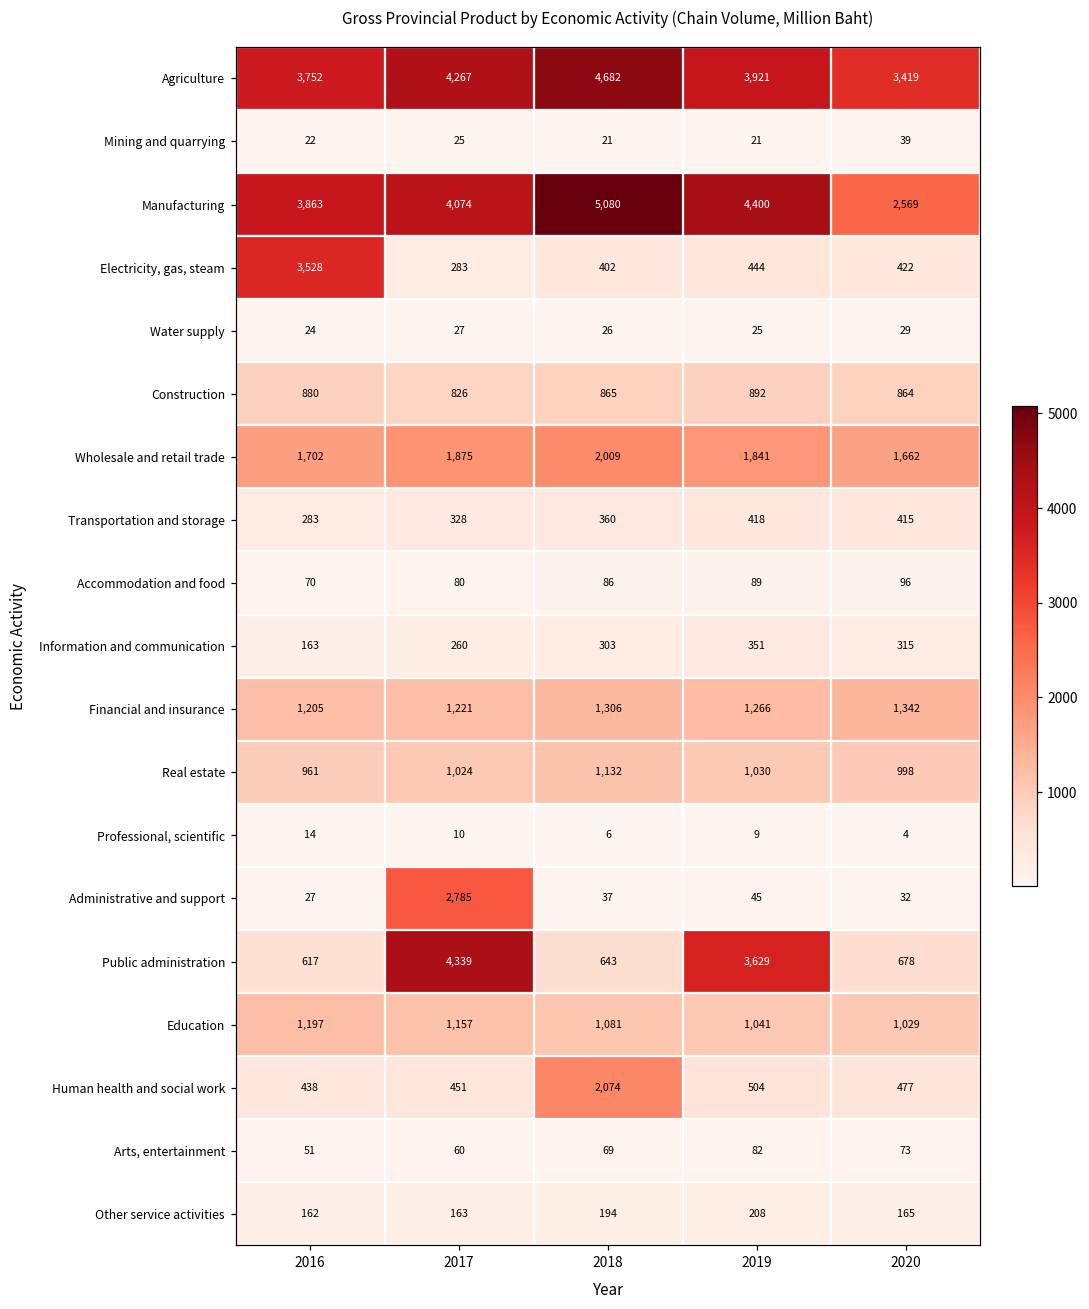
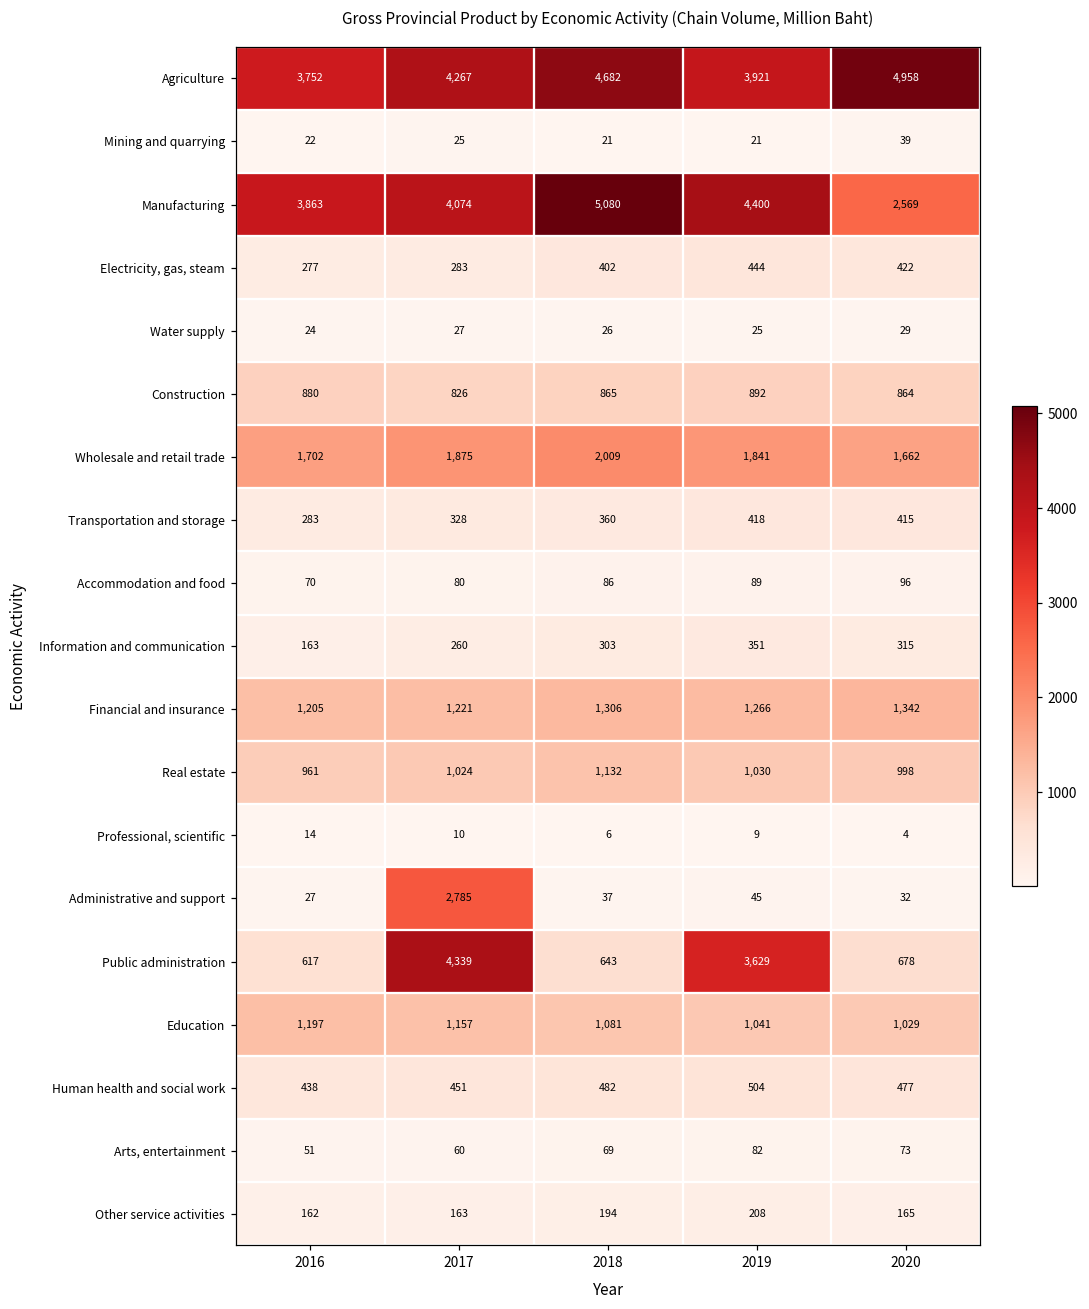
Agriculture, 2020: 3,419 -> 4,958
Electricity, gas, steam, 2016: 3,528 -> 277
Human health and social work, 2018: 2,074 -> 482
